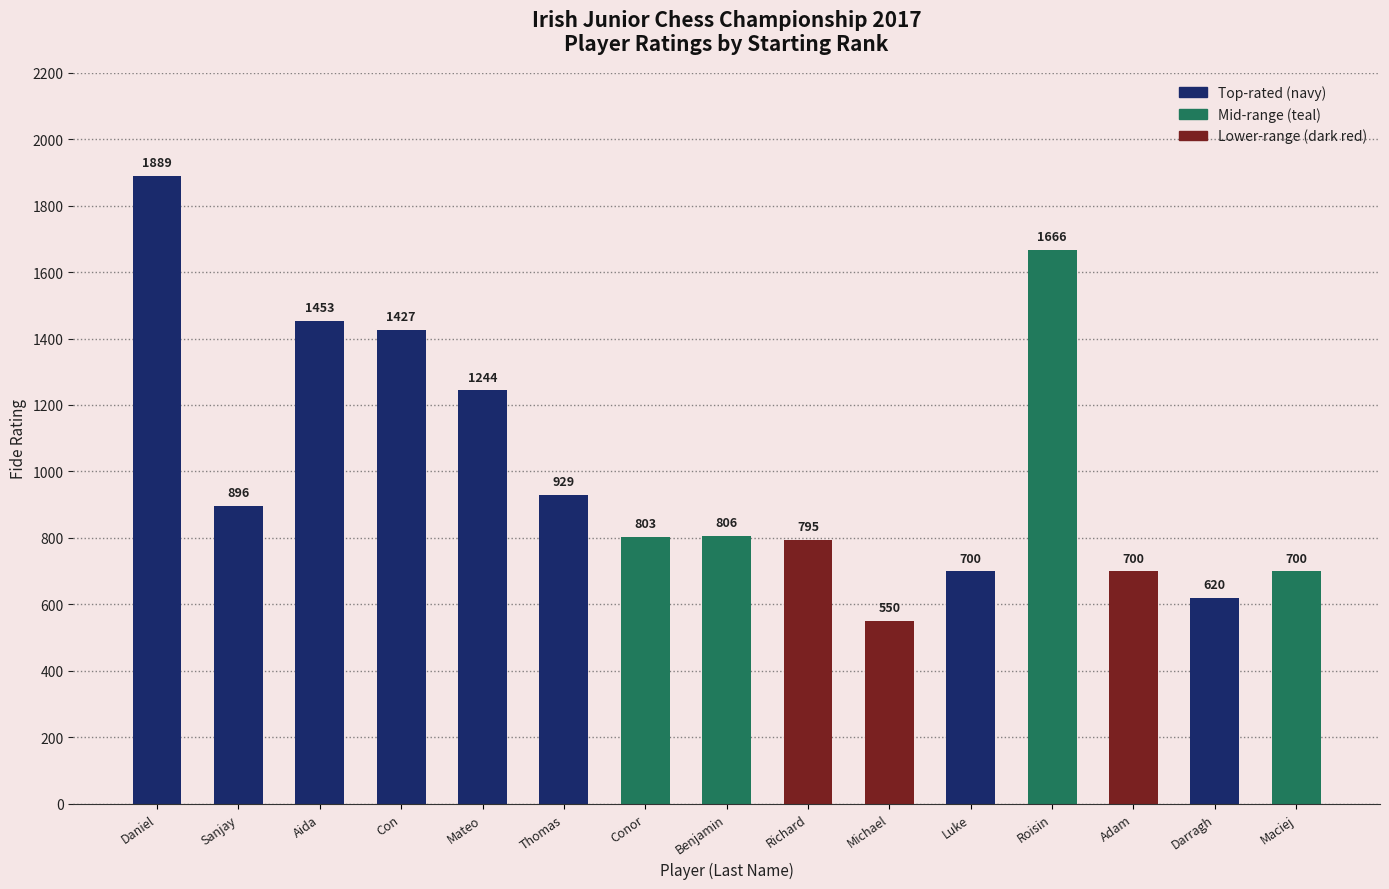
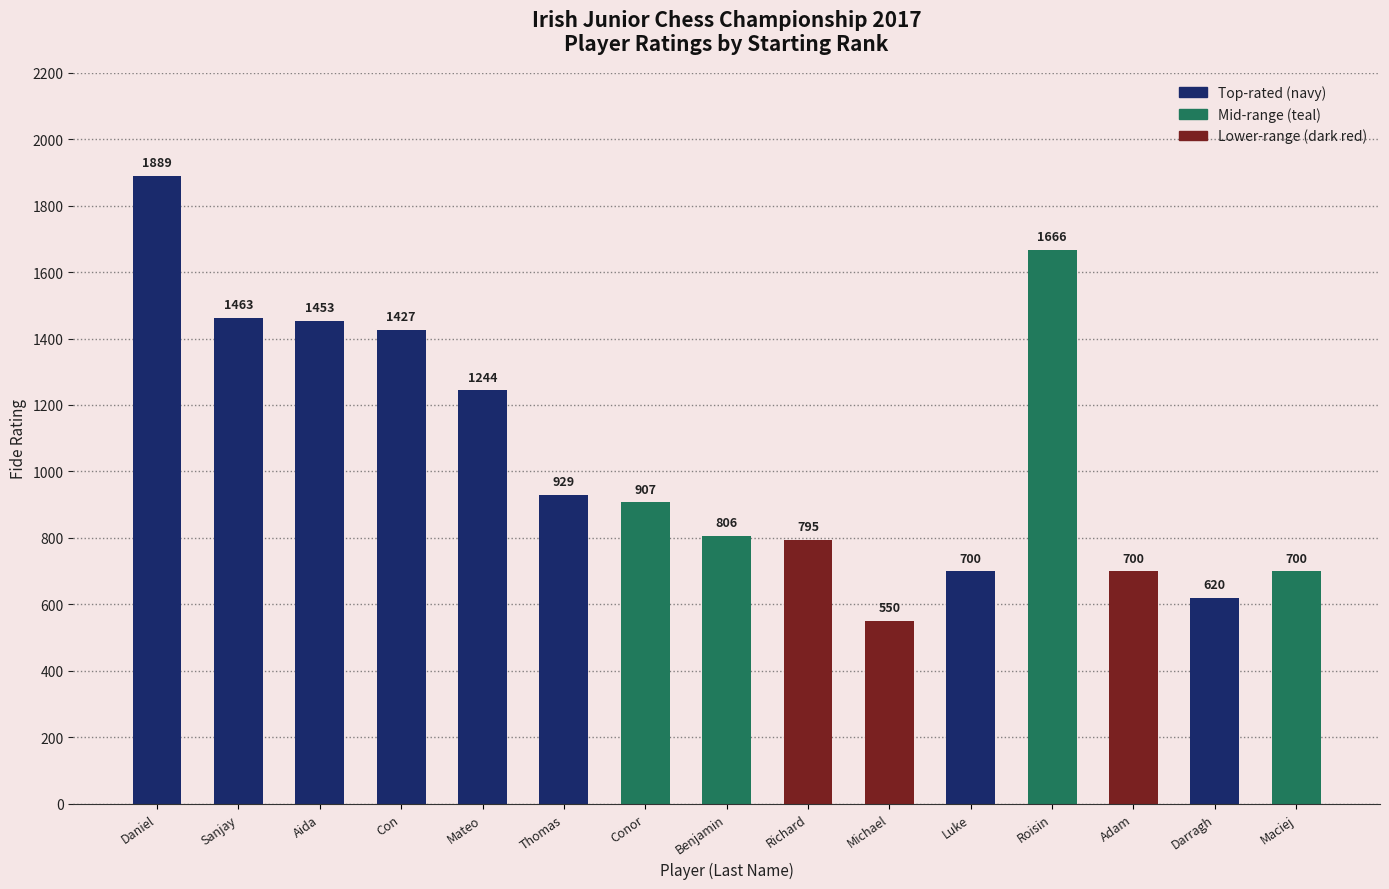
Sanjay: 896 -> 1463
Conor: 803 -> 907
